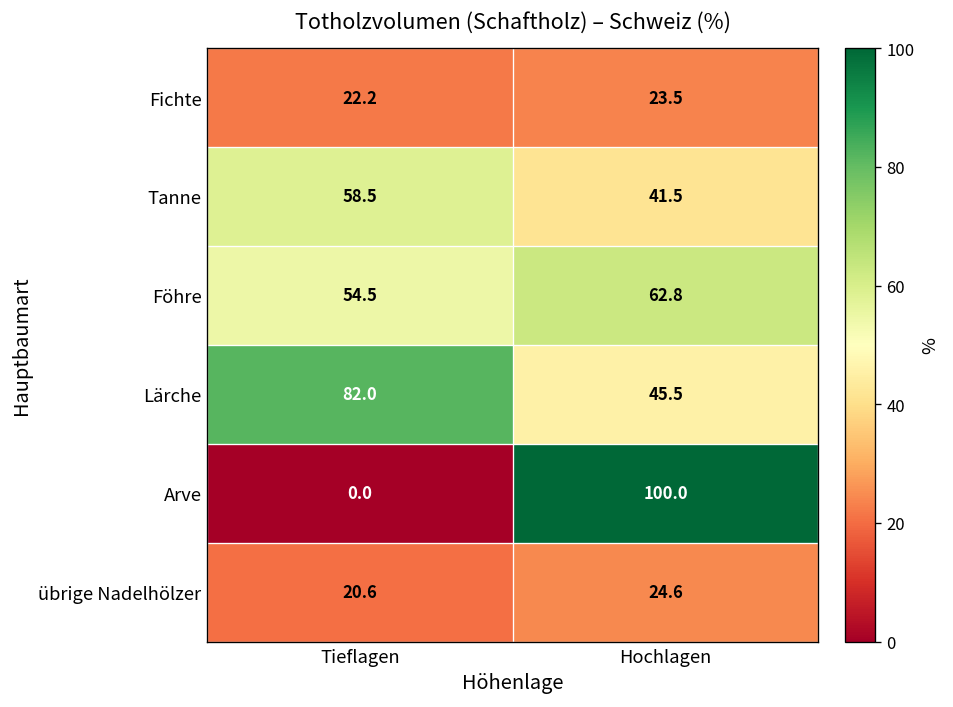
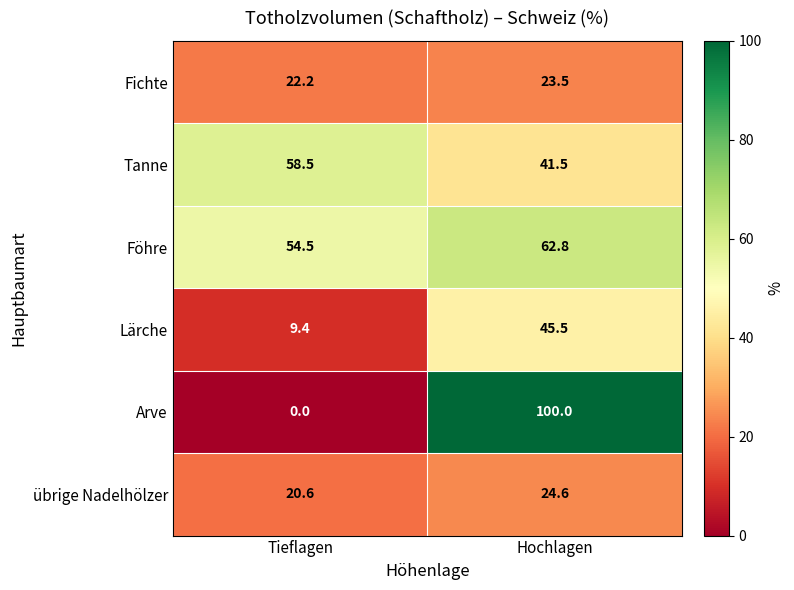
Lärche, Tieflagen: 82.0 -> 9.4
